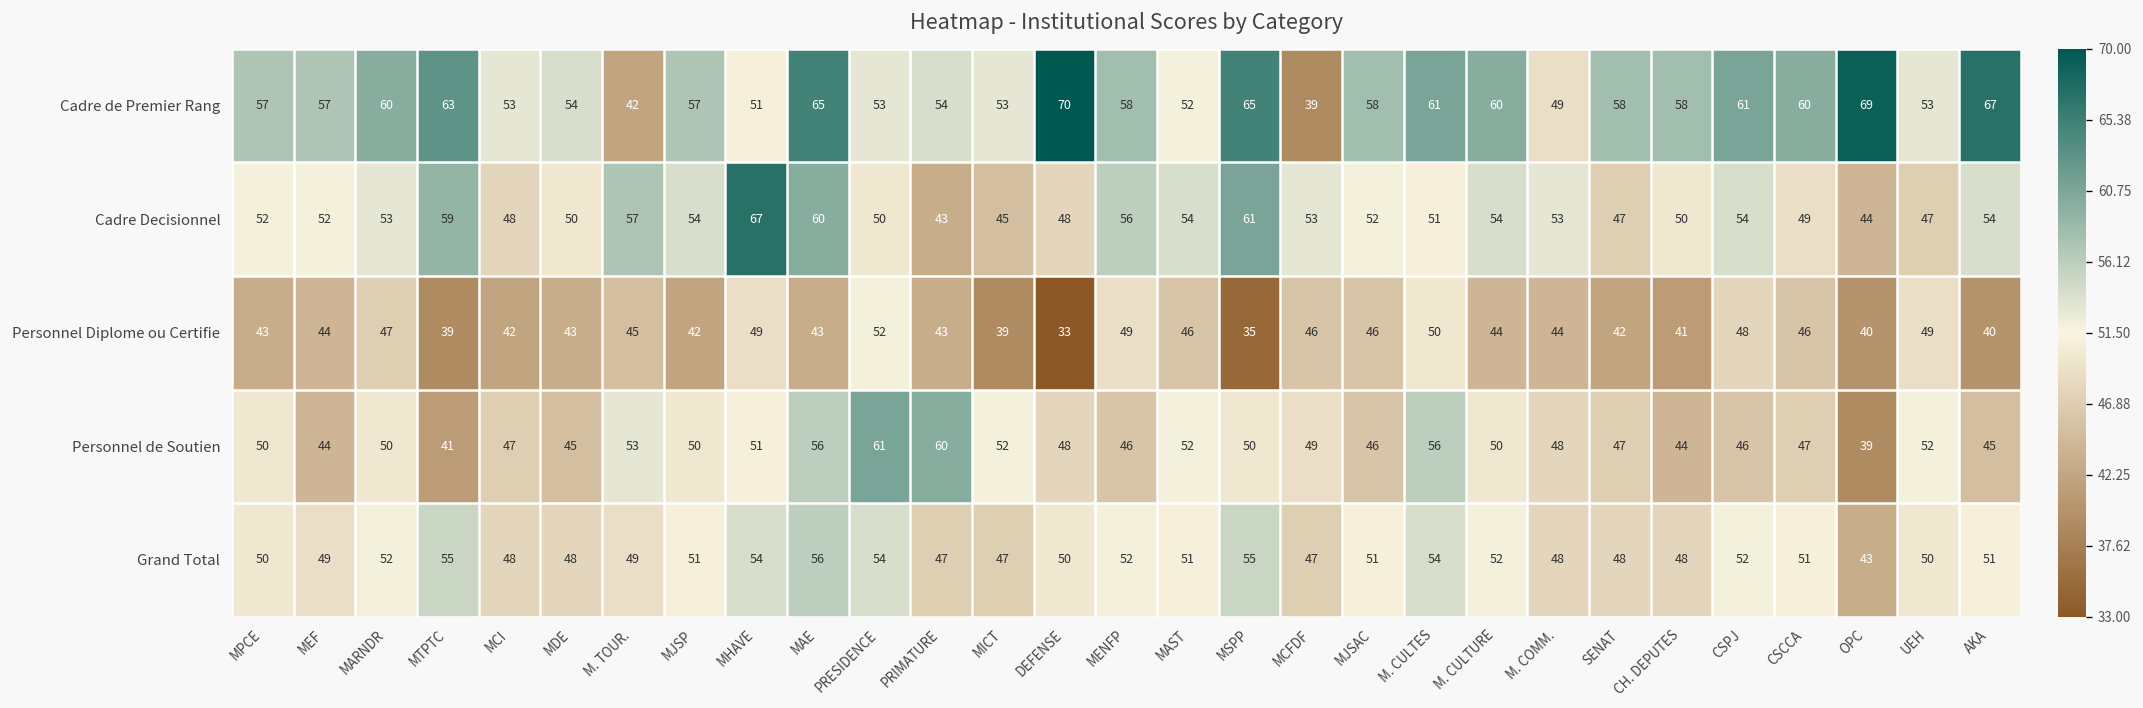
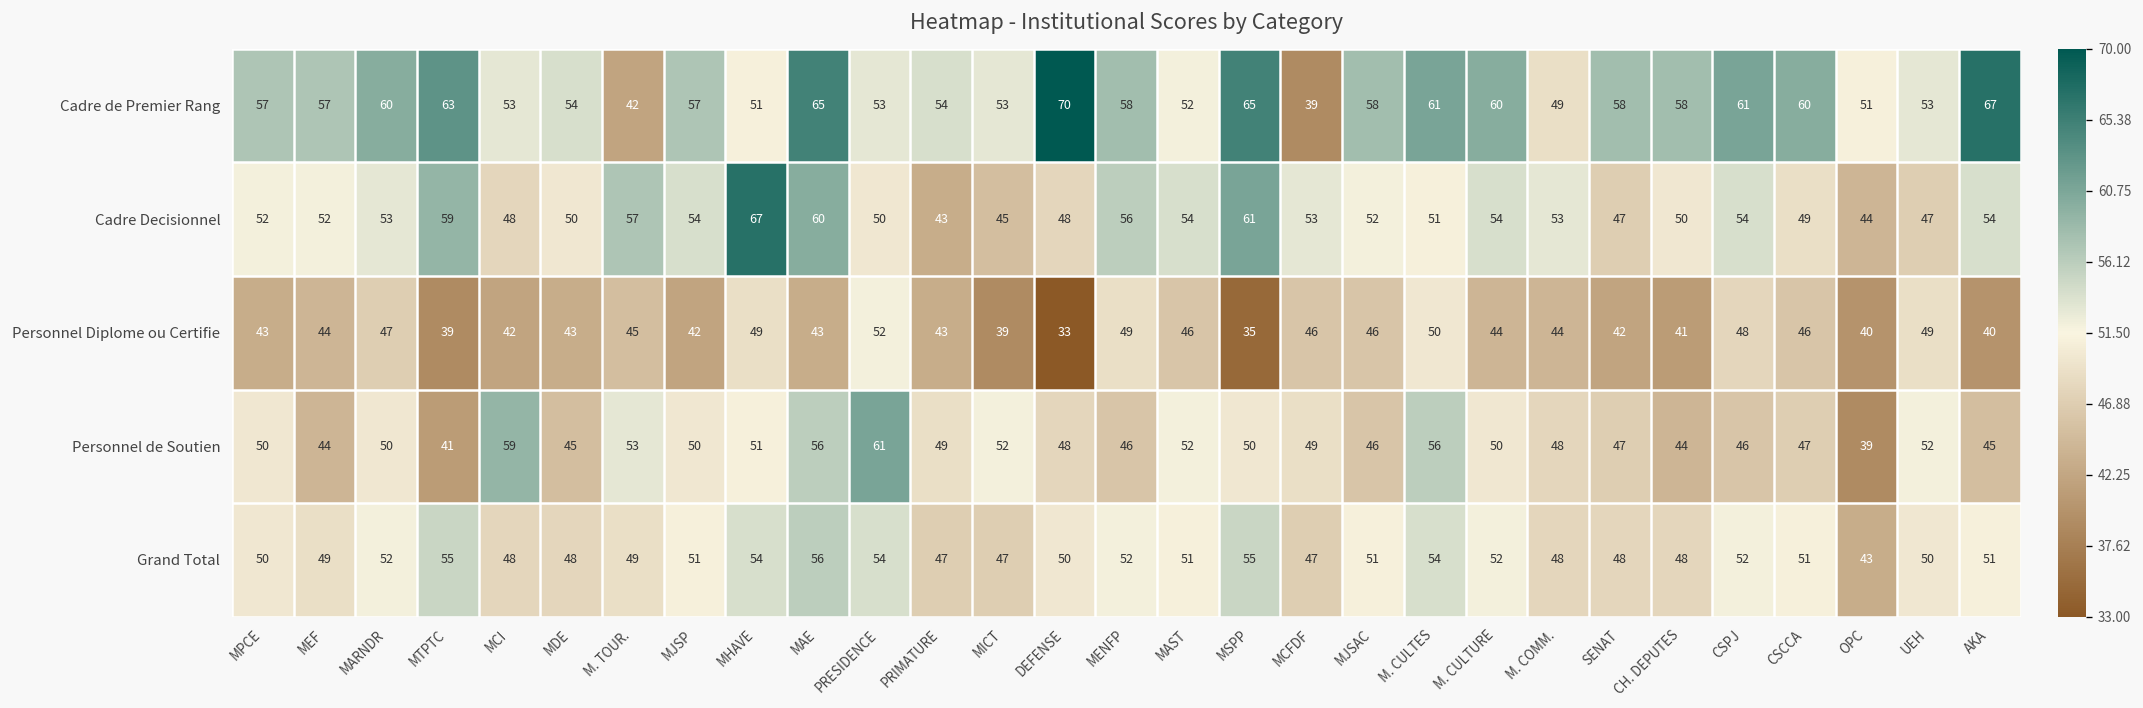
Cadre de Premier Rang, OPC: 69 -> 51
Personnel de Soutien, MCI: 47 -> 59
Personnel de Soutien, PRIMATURE: 60 -> 49
